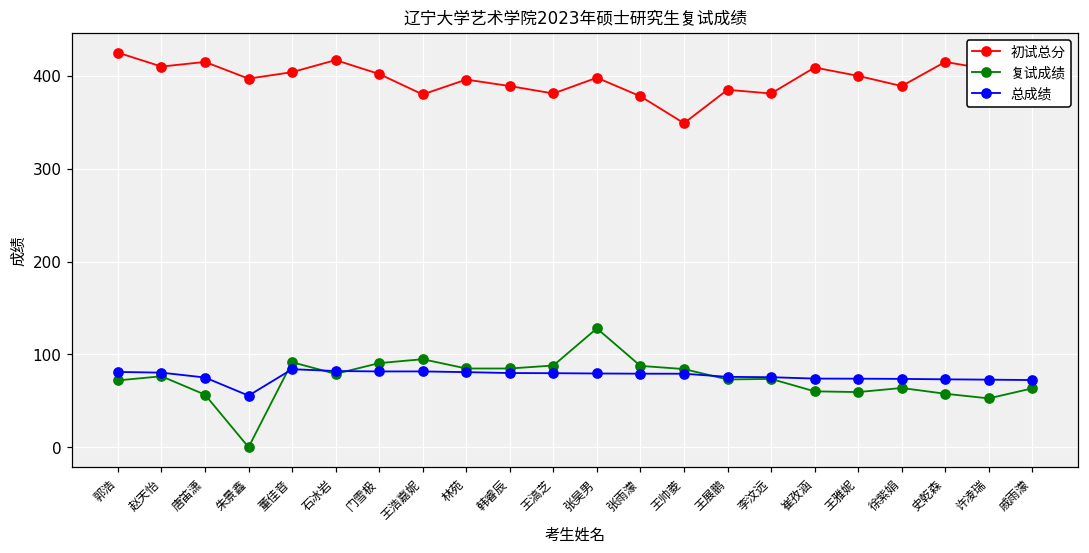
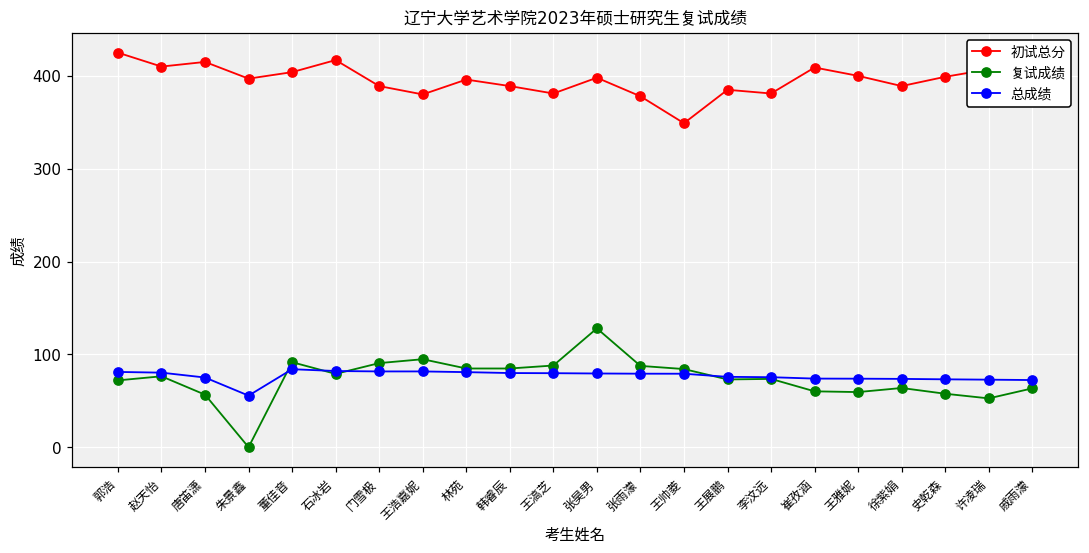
初试总分, 门雪极: 400 -> 390
初试总分, 史乾森: 420 -> 400
